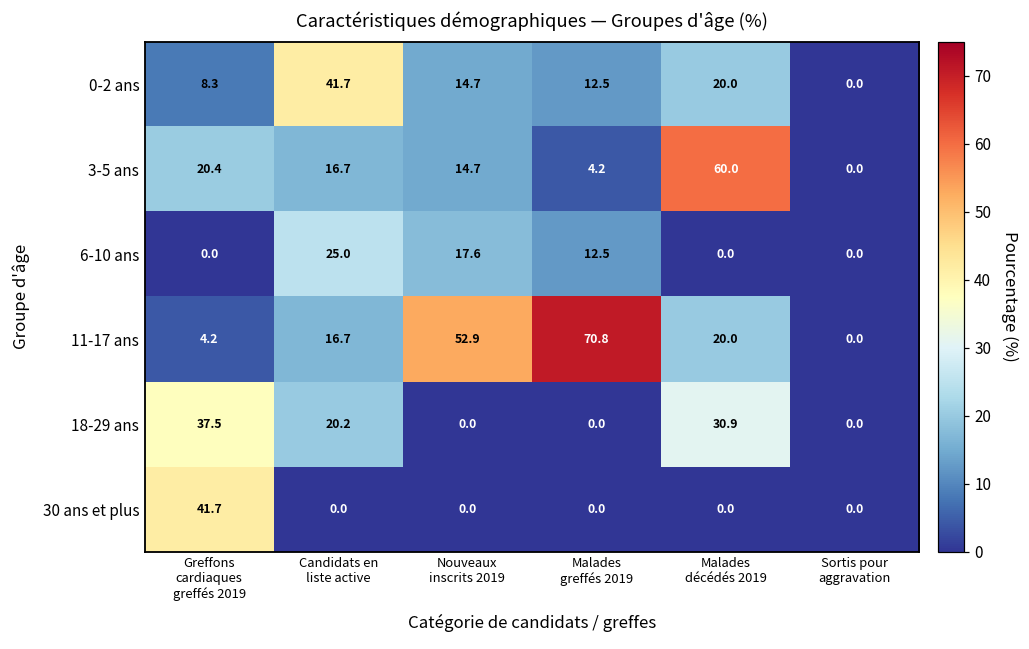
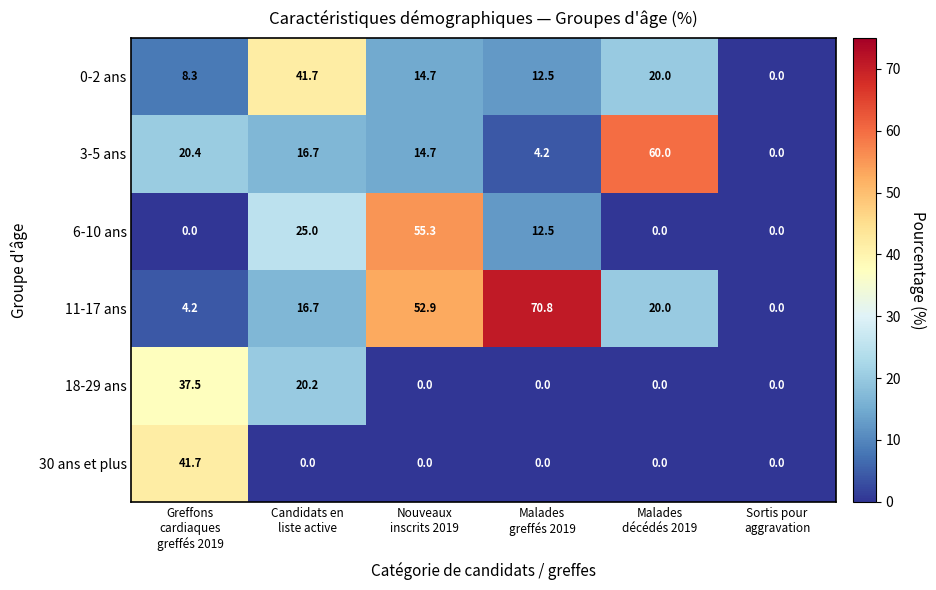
6-10 ans, Nouveaux inscrits 2019: 17.6 -> 55.3
18-29 ans, Malades décédés 2019: 30.9 -> 0.0
